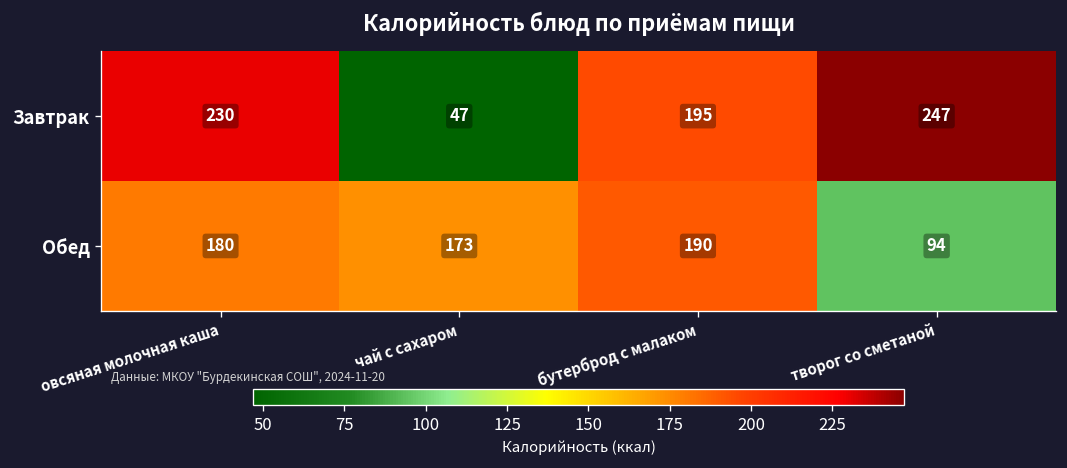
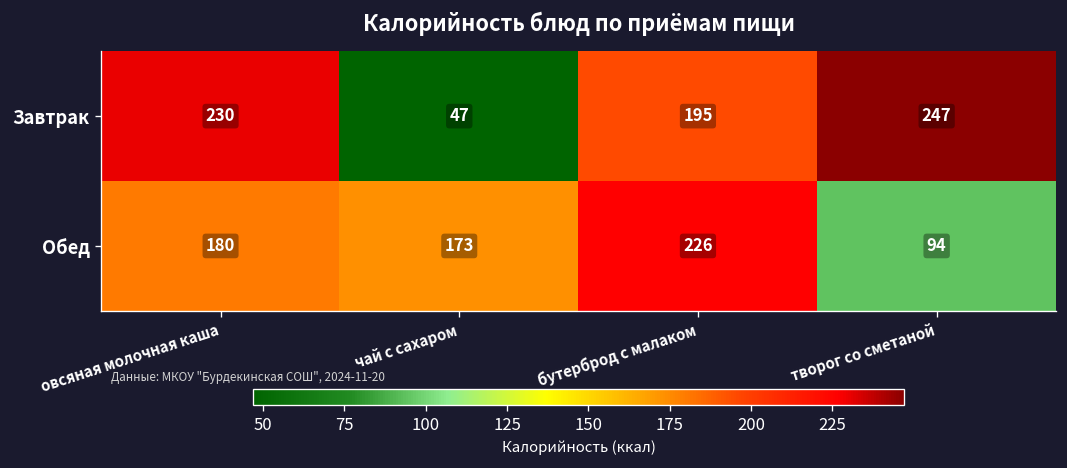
Обед, бутерброд с малаком: 190 -> 226
